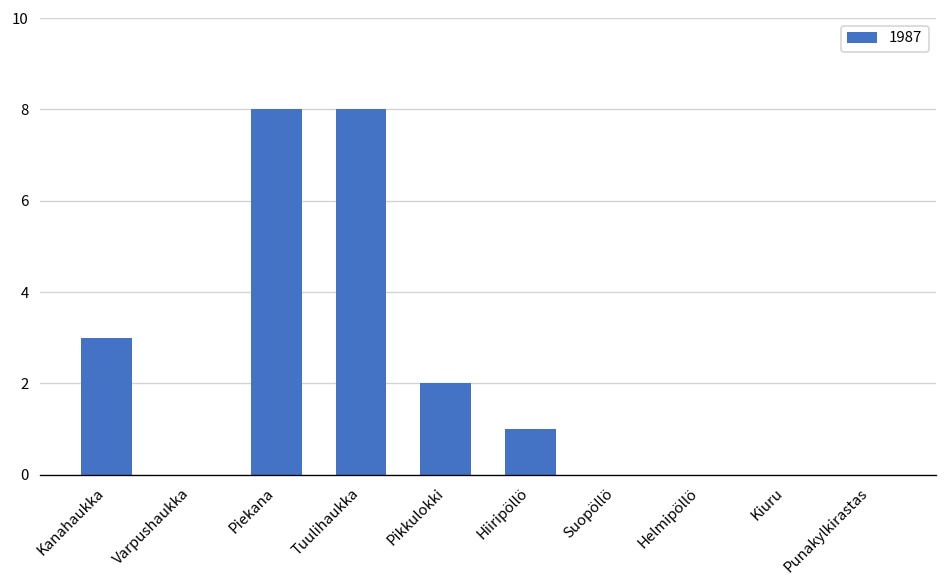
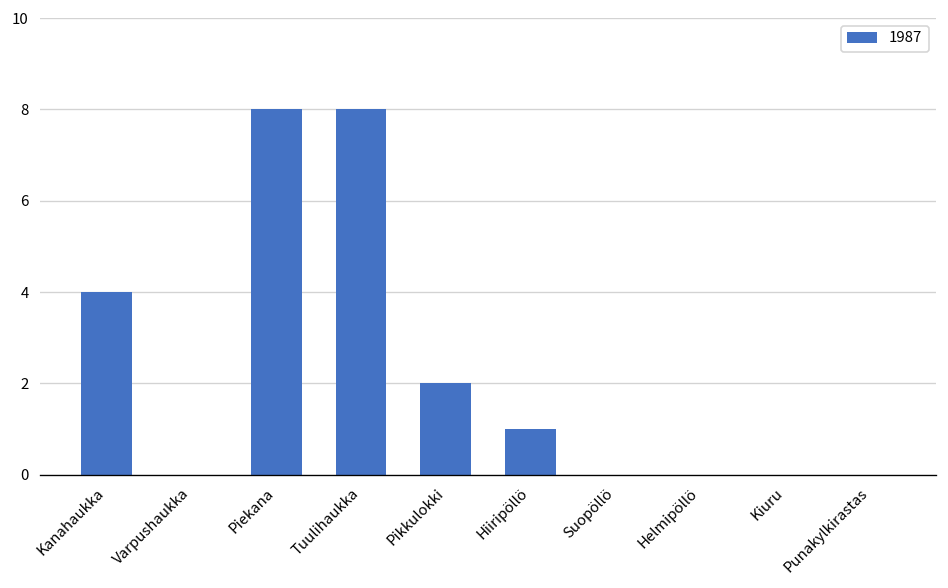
Kanahaukka: 3 -> 4
